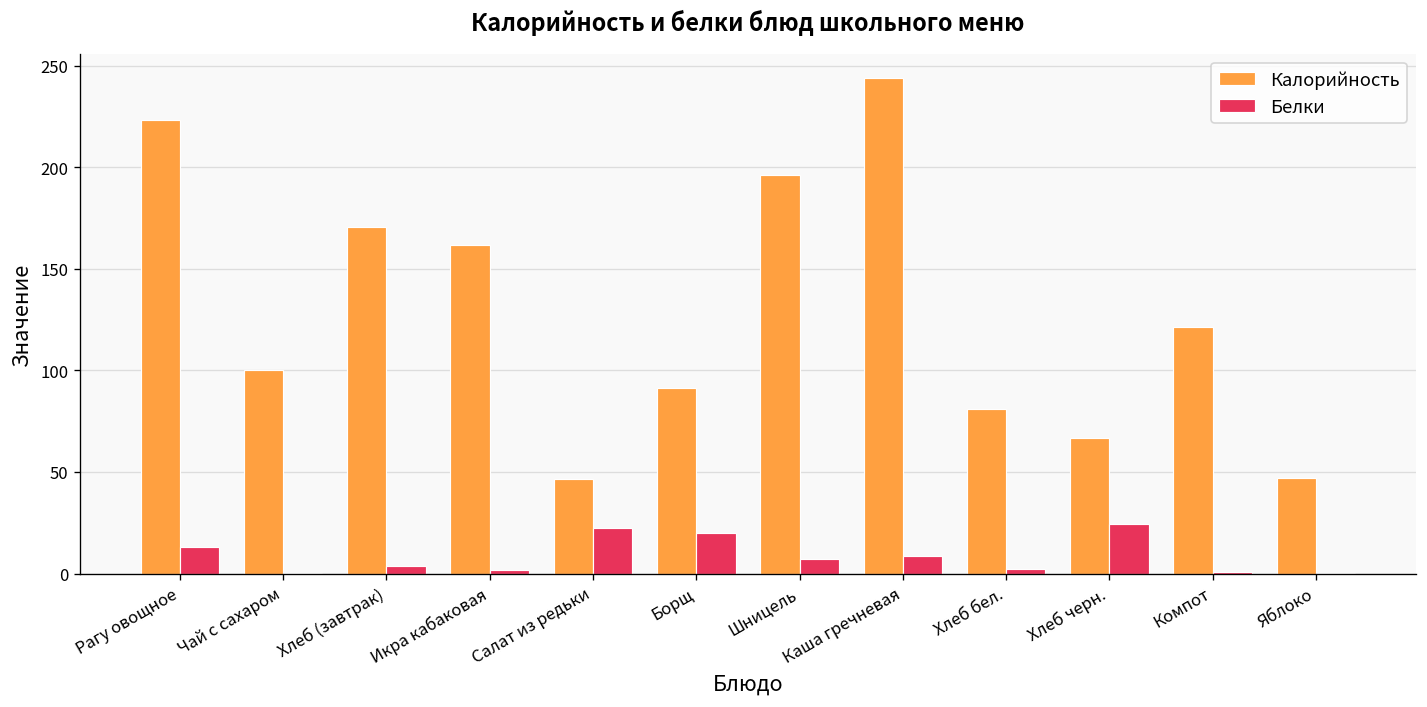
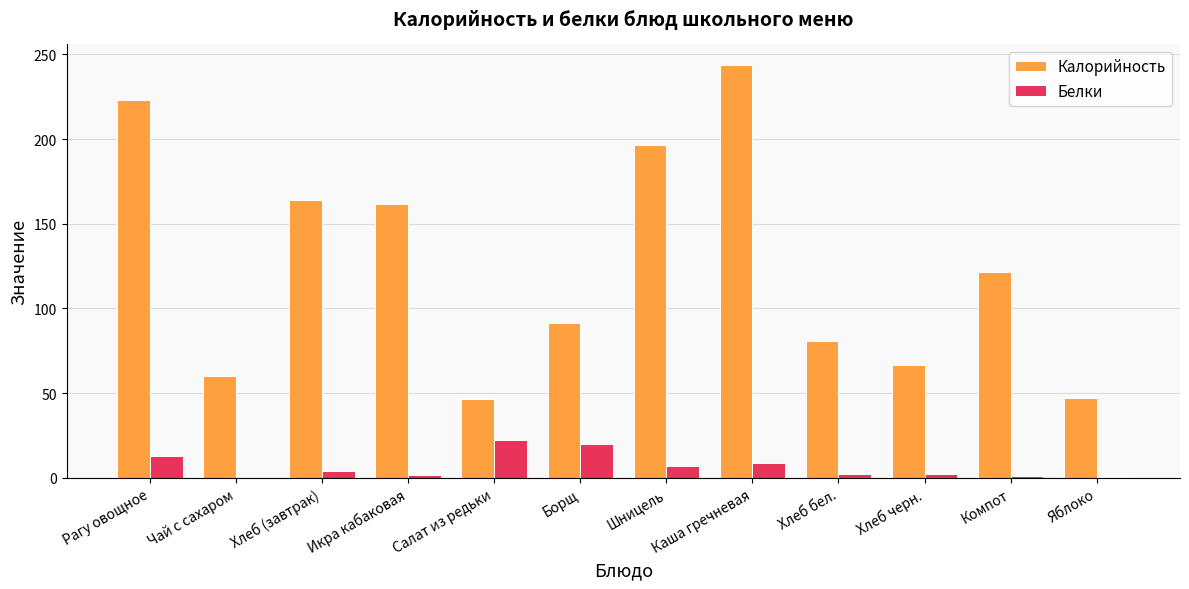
Калорийность, Чай с сахаром: 100 -> 60
Калорийность, Хлеб (завтрак): 170 -> 164
Белки, Хлеб черн.: 24 -> 2
